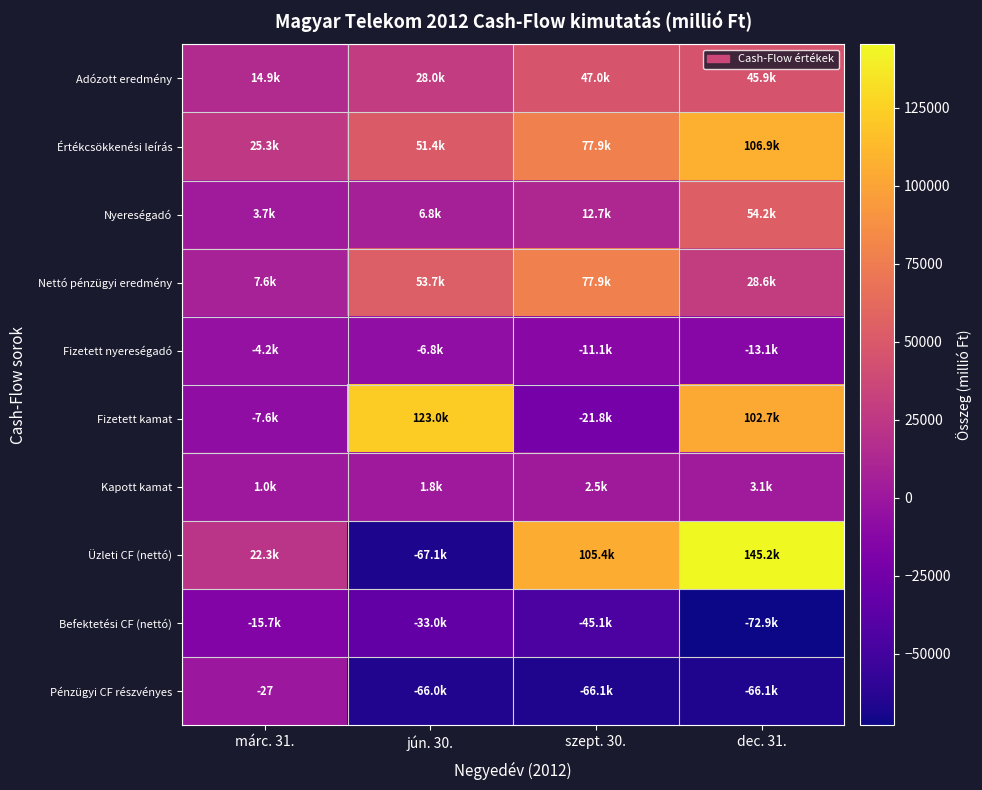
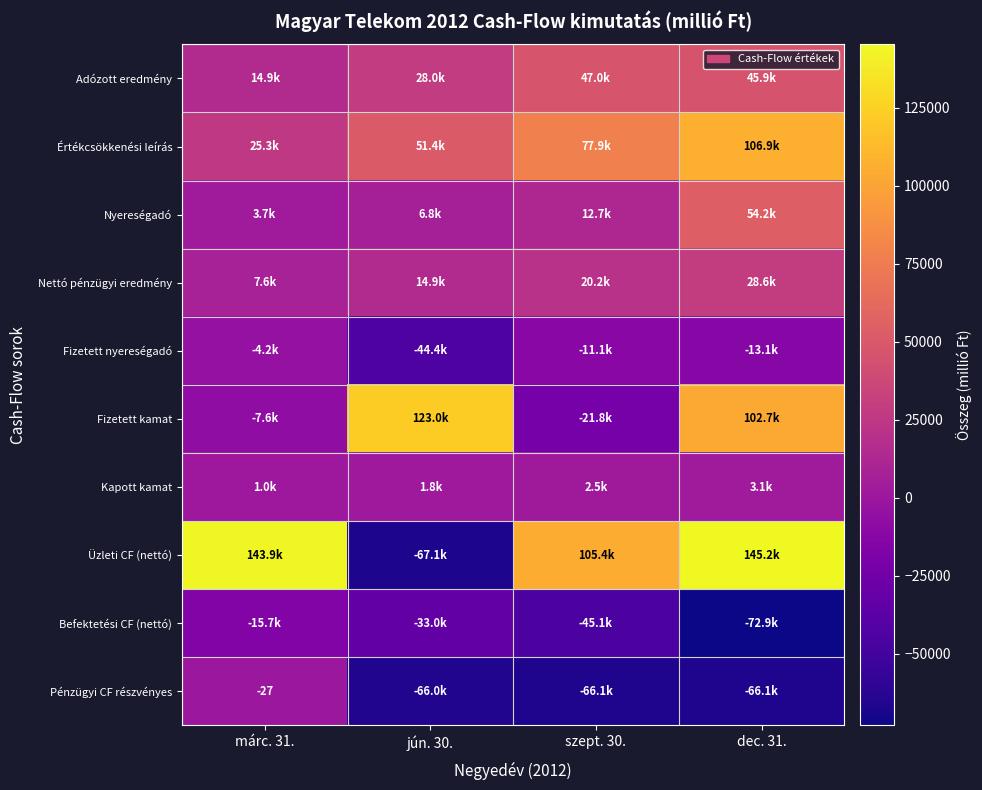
Nettó pénzügyi eredmény, jún. 30.: 53.7k -> 14.9k
Nettó pénzügyi eredmény, szept. 30.: 77.9k -> 20.2k
Fizetett nyereségadó, jún. 30.: -6.8k -> -44.4k
Üzleti CF (nettó), márc. 31.: 22.3k -> 143.9k
